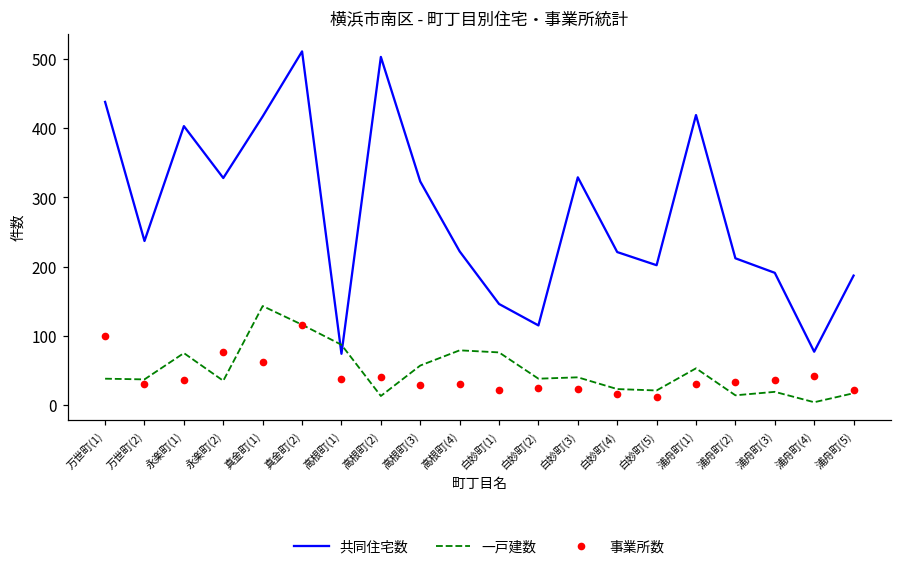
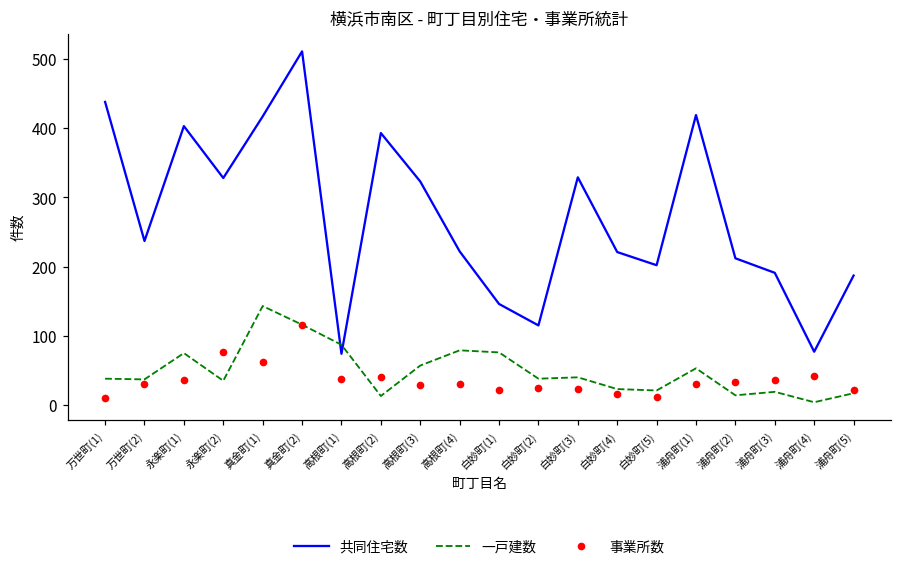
事業所数, 万世町(1): 100 -> 10
共同住宅数, 高根町(2): 500 -> 390
